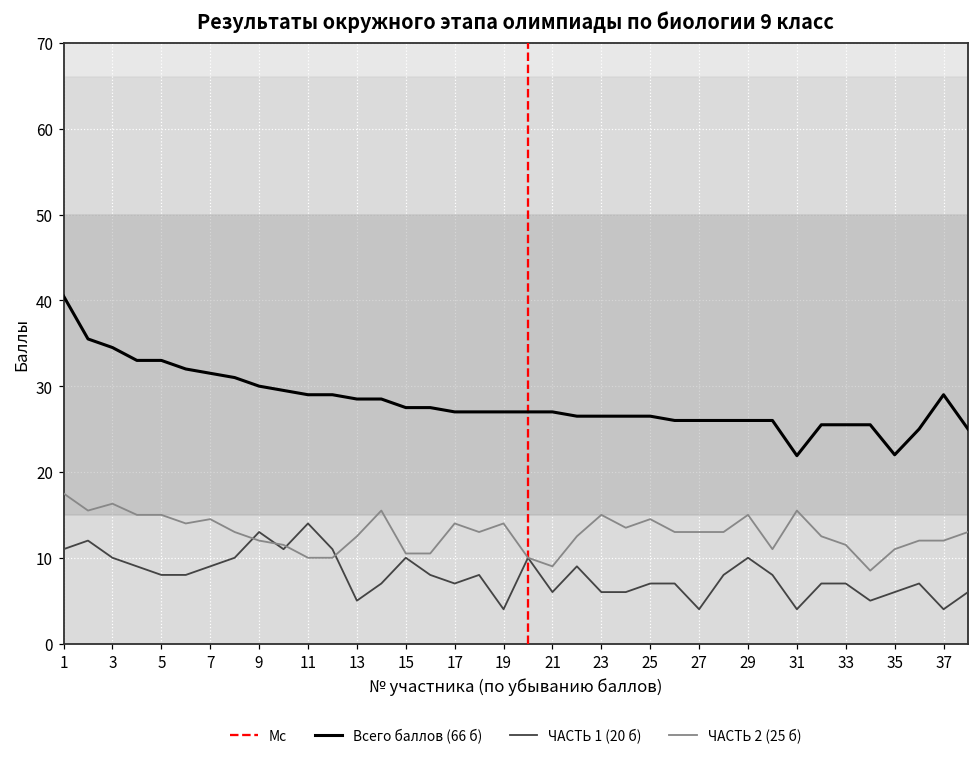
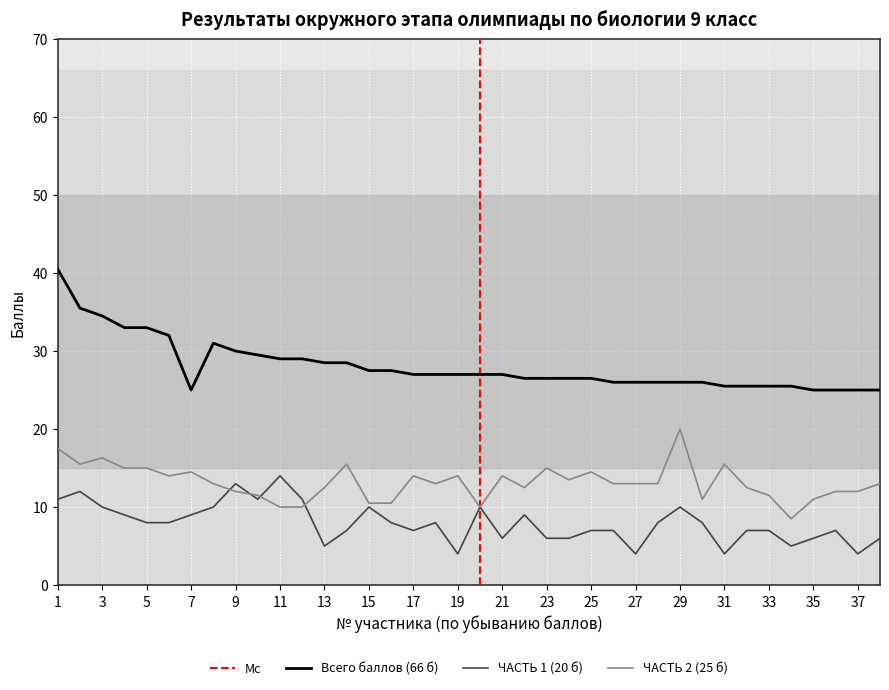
Всего баллов (66 б), 7: 32 -> 25
ЧАСТЬ 2 (25 б), 21: 9 -> 14
ЧАСТЬ 2 (25 б), 29: 15 -> 20
Всего баллов (66 б), 31: 22 -> 26
Всего баллов (66 б), 35: 22 -> 25
Всего баллов (66 б), 37: 29 -> 25
